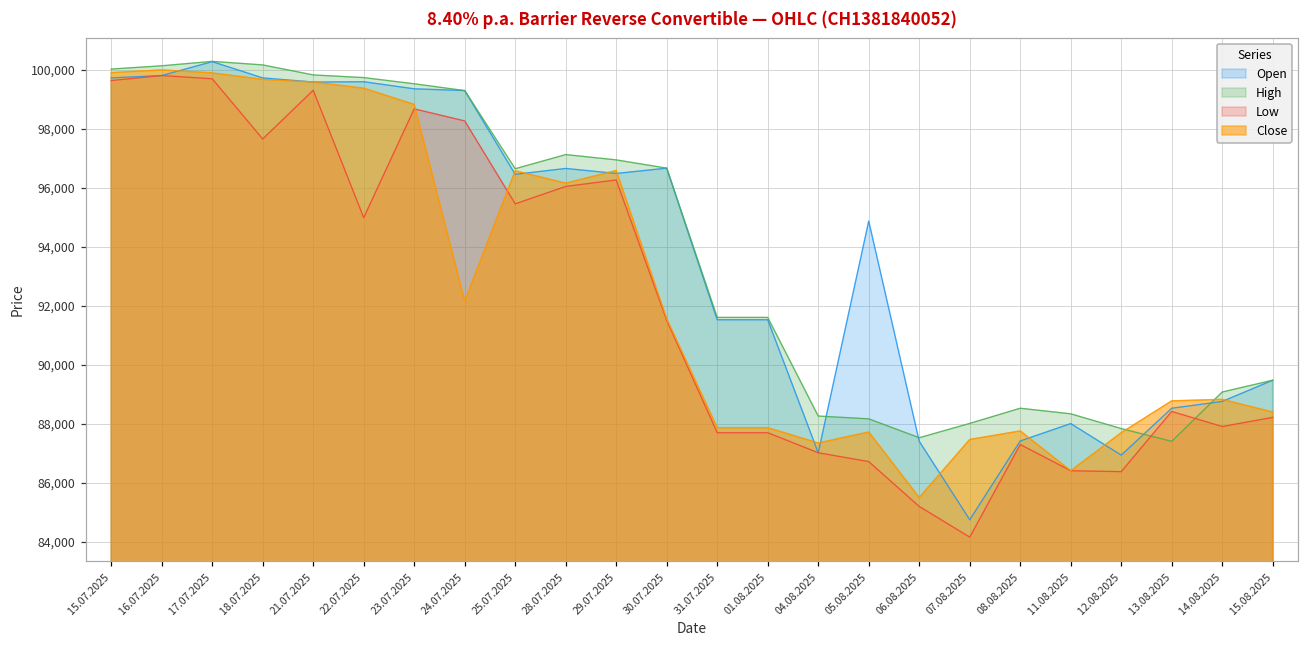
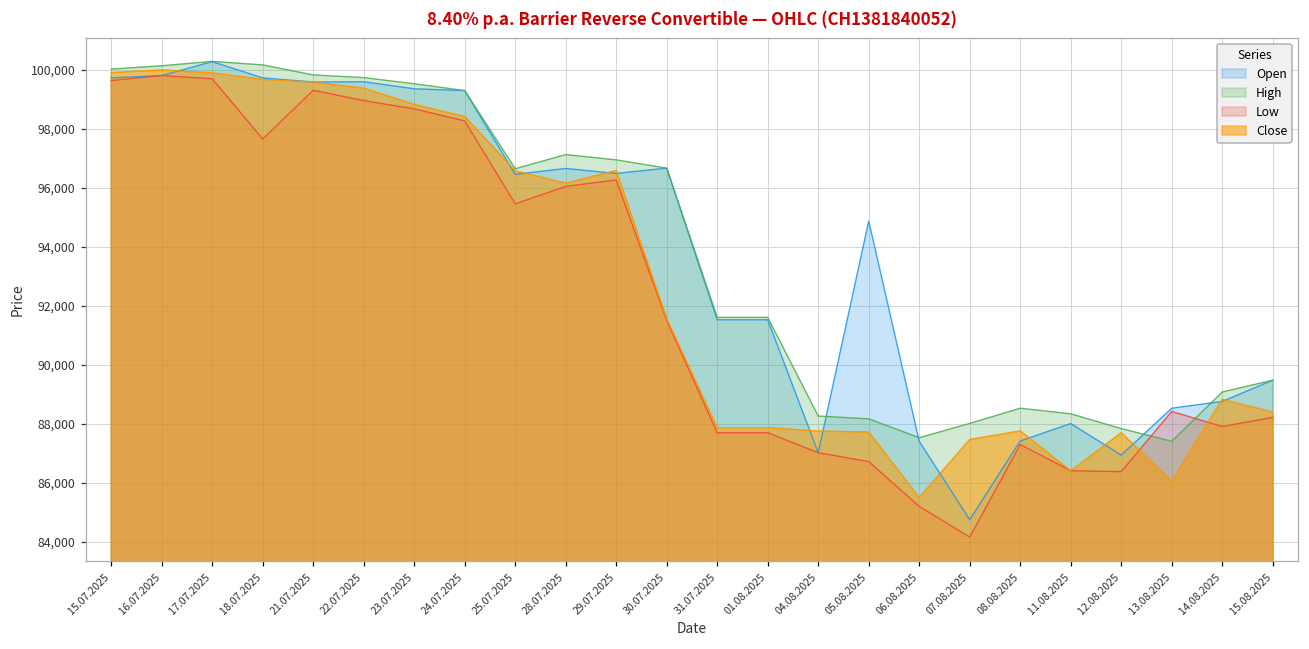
Low, 22.07.2025: 95,000 -> 99,000
Close, 24.07.2025: 92,200 -> 98,400
Close, 04.08.2025: 87,400 -> 87,800
Close, 13.08.2025: 88,800 -> 86,100
